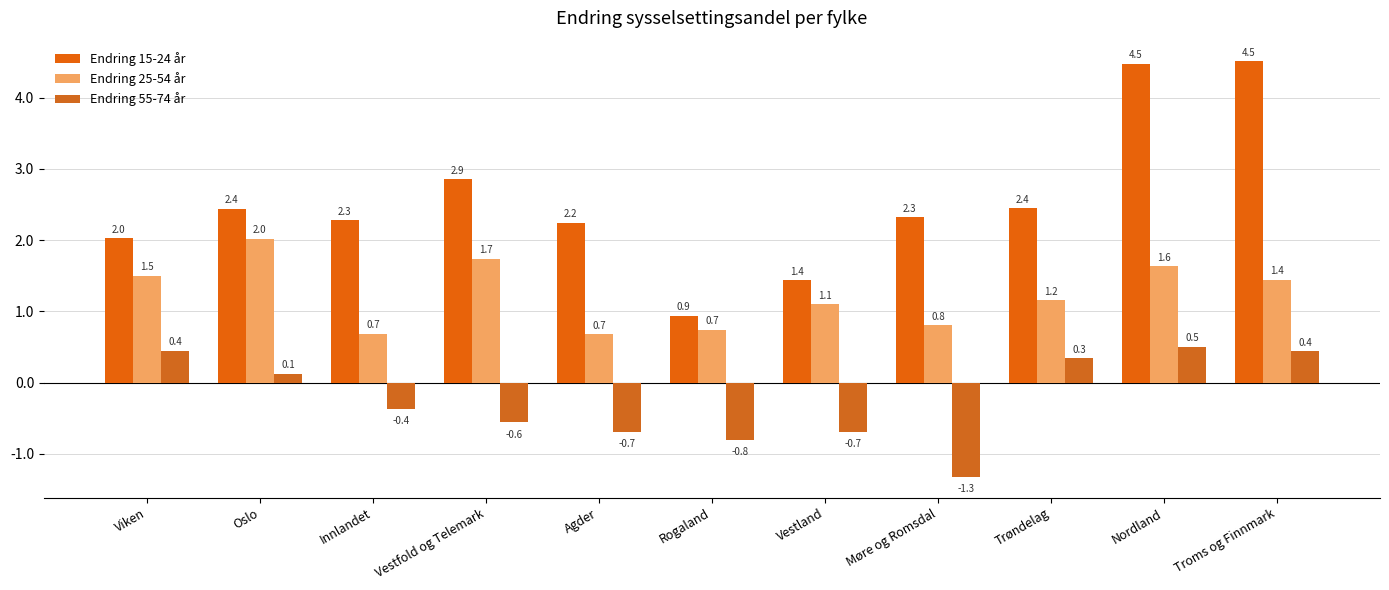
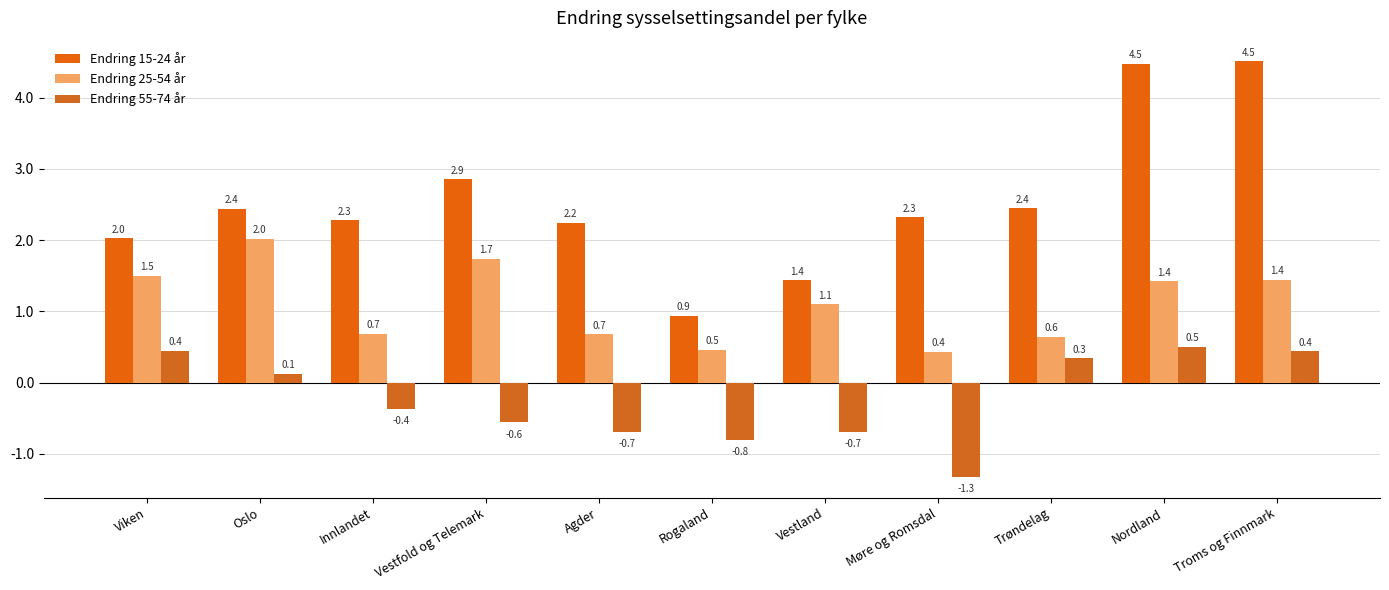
Endring 25-54 år, Rogaland: 0.7 -> 0.5
Endring 25-54 år, Møre og Romsdal: 0.8 -> 0.4
Endring 25-54 år, Trøndelag: 1.2 -> 0.6
Endring 25-54 år, Nordland: 1.6 -> 1.4
